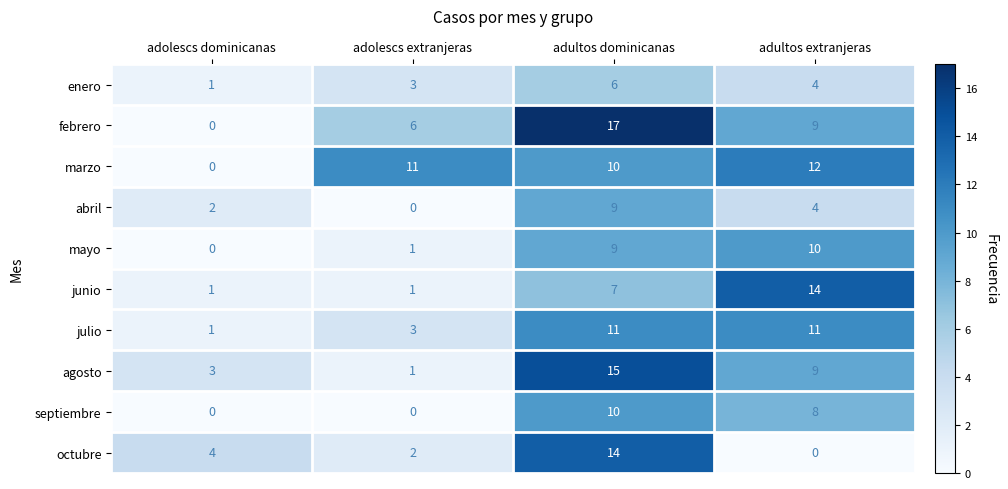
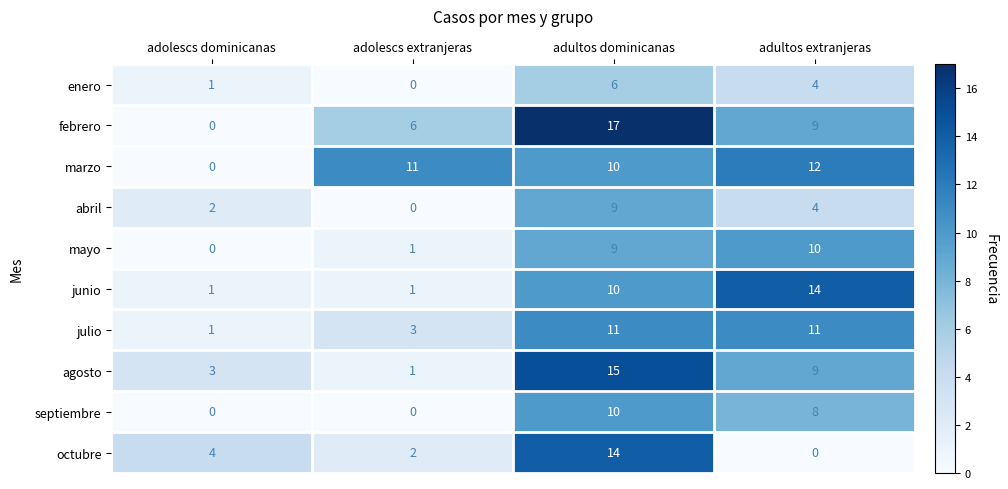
enero, adolescs extranjeras: 3 -> 0
junio, adultos dominicanas: 7 -> 10
